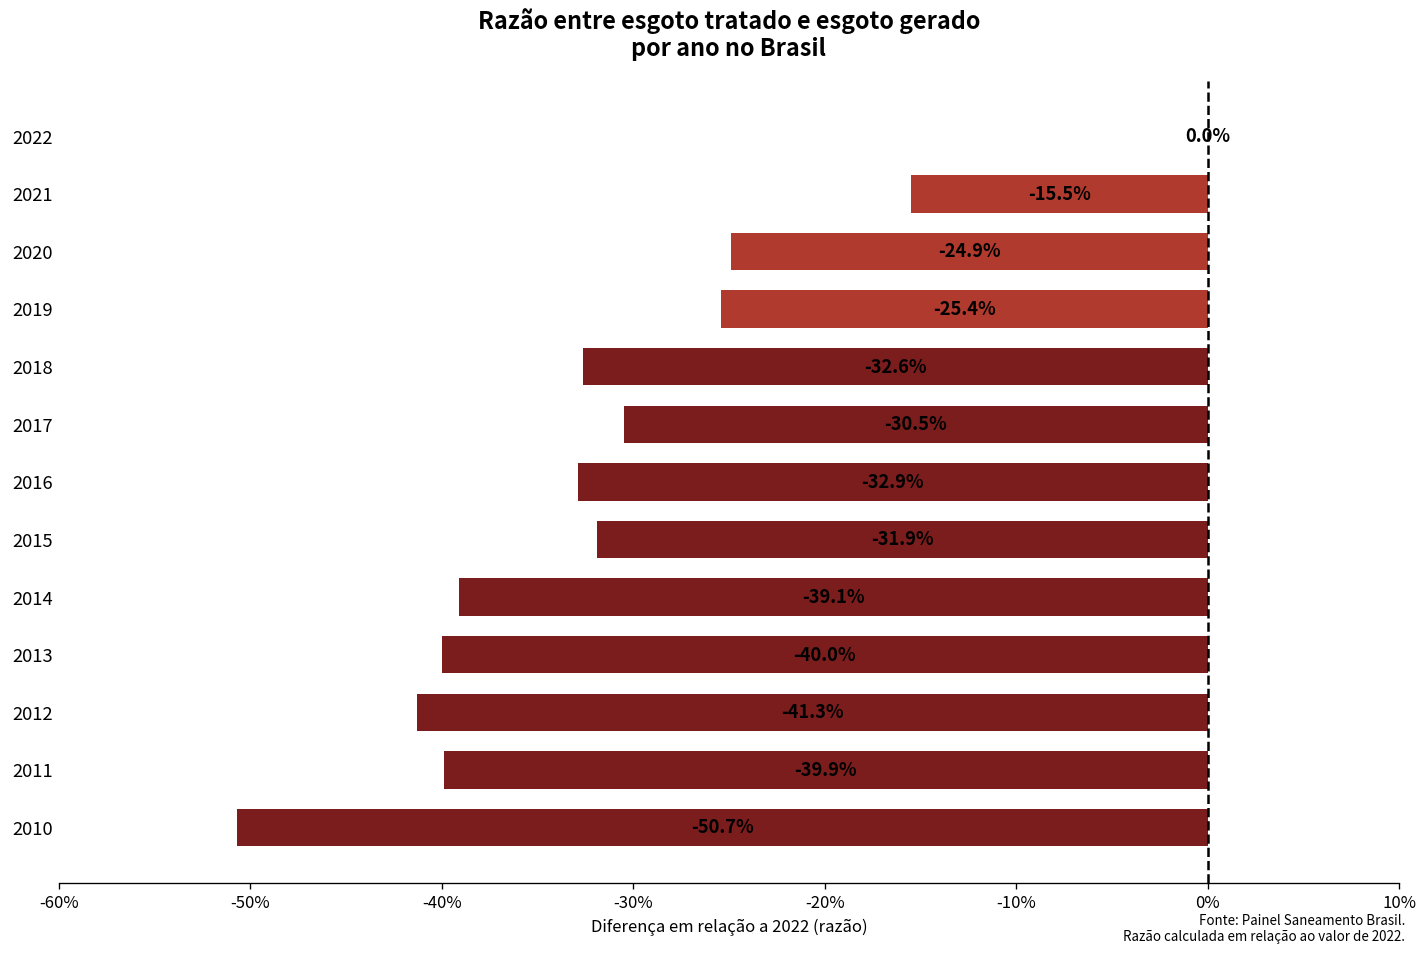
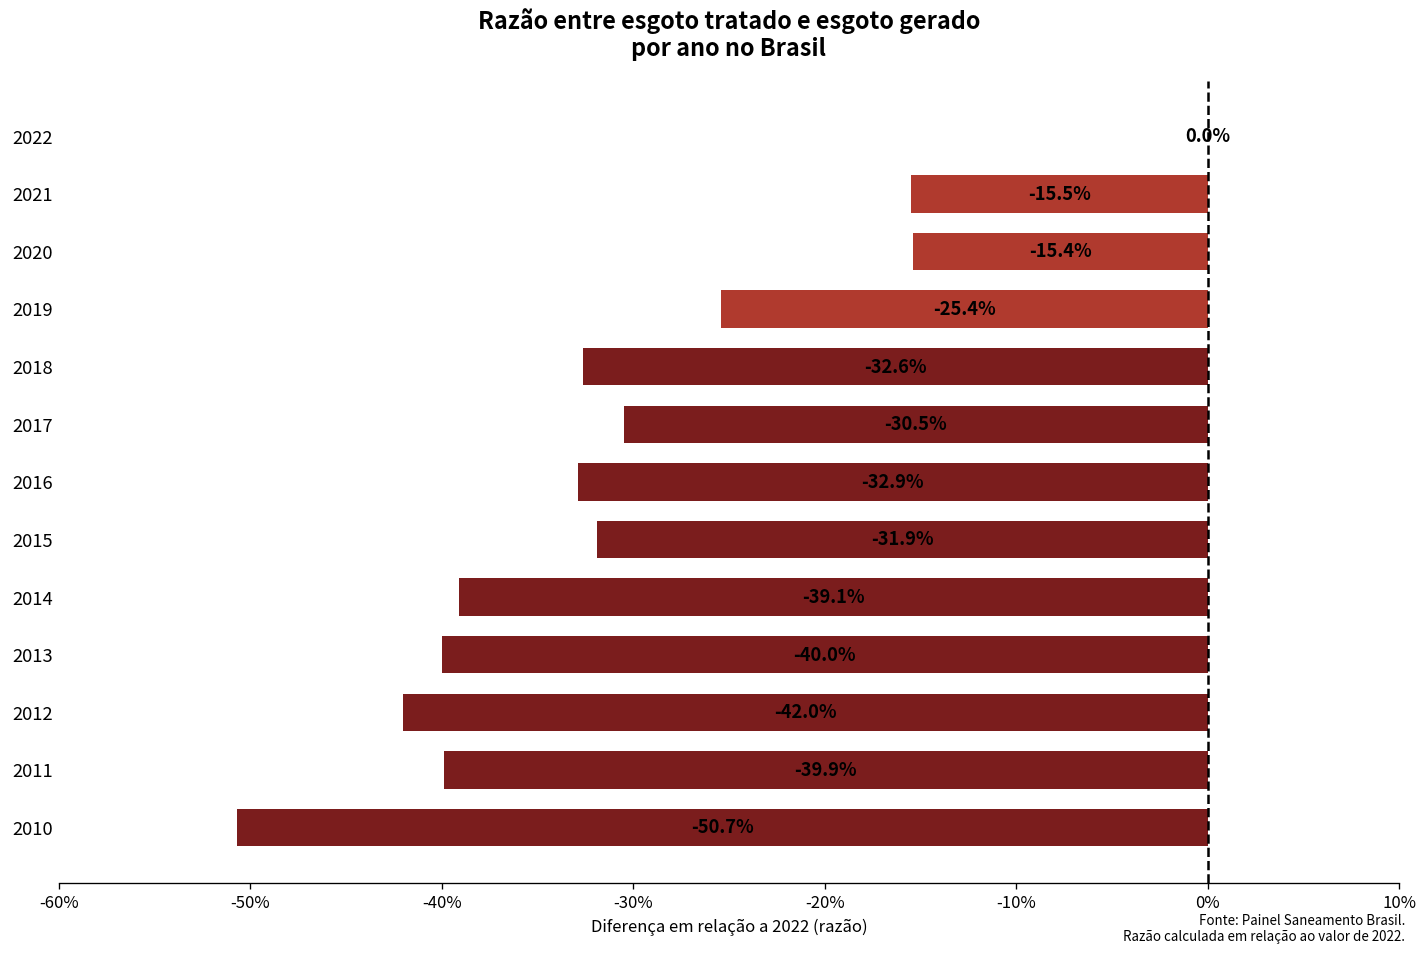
2020: -24.9% -> -15.4%
2012: -41.3% -> -42.0%
